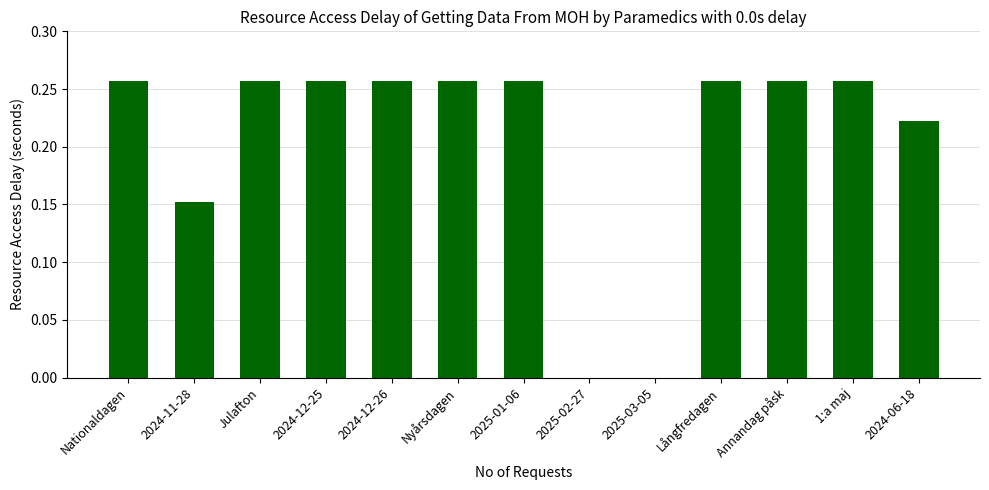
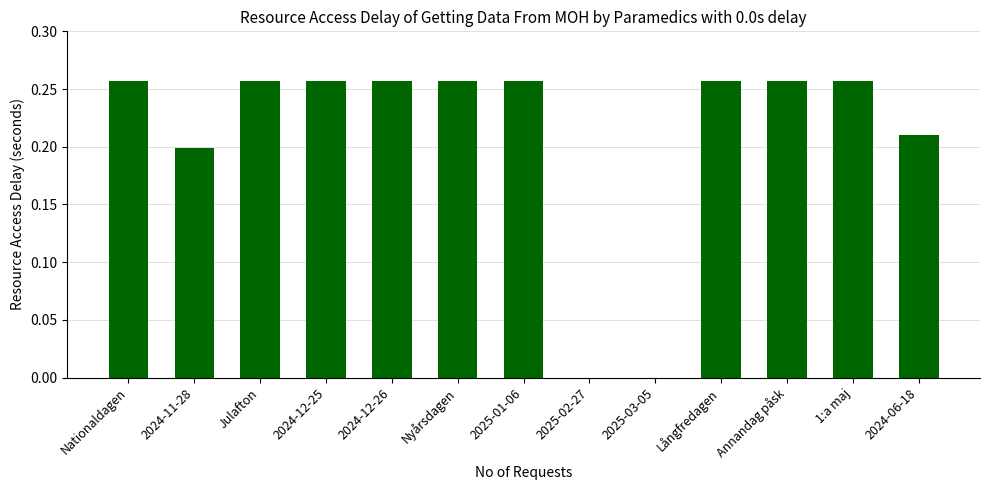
2024-11-28: 0.152 -> 0.199
2024-06-18: 0.222 -> 0.210
